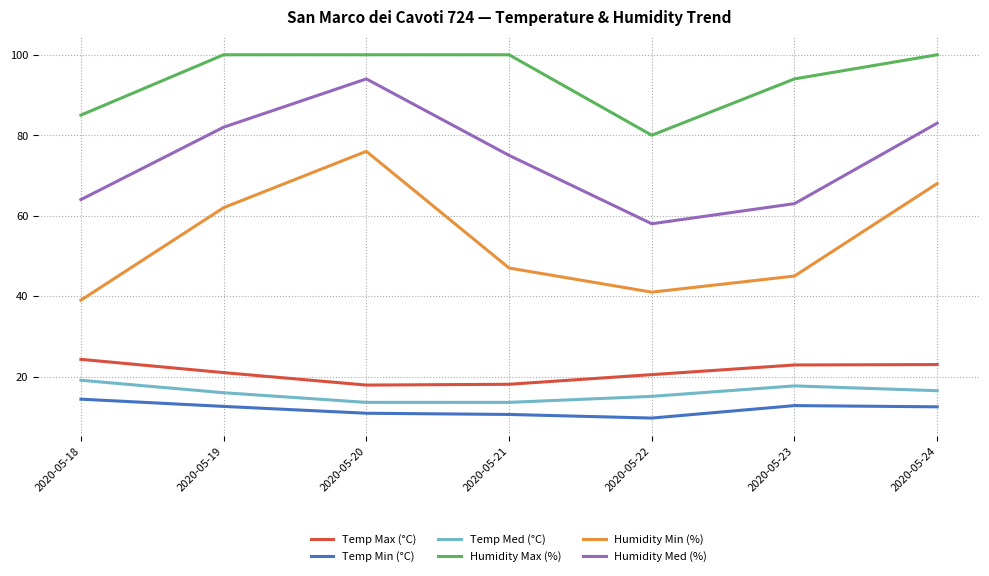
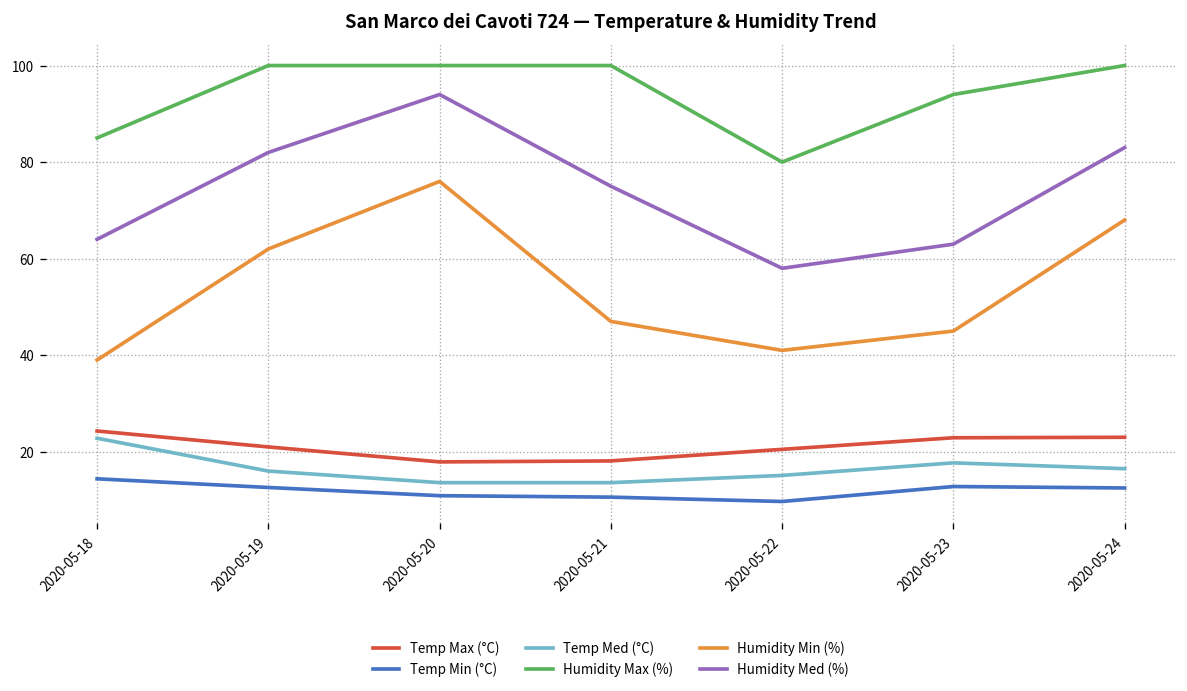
Temp Med (°C), 2020-05-18: 19 -> 23
